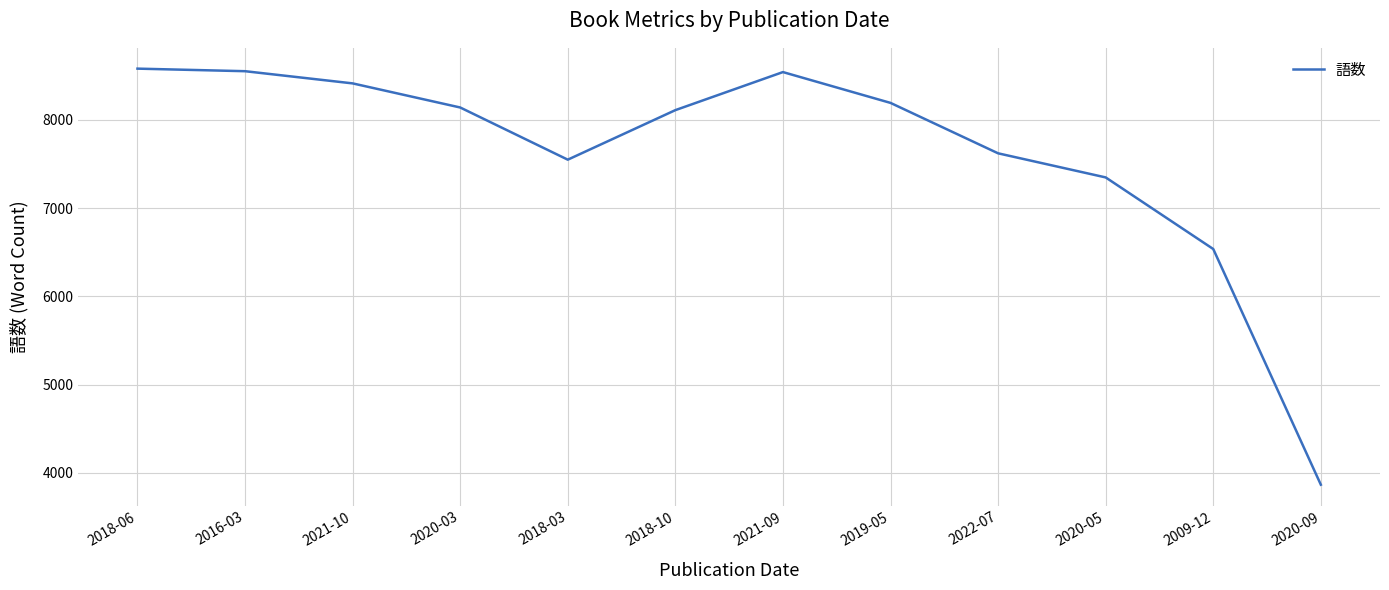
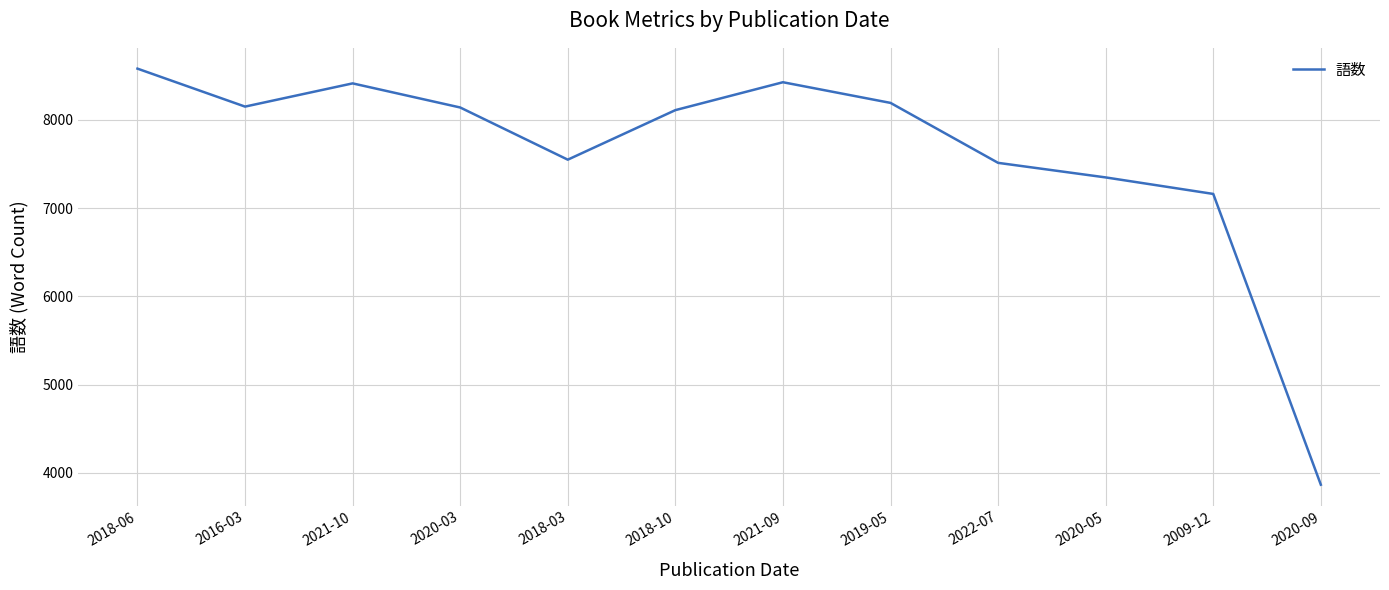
2016-03: 8600 -> 8100
2021-09: 8500 -> 8400
2022-07: 7600 -> 7500
2009-12: 6500 -> 7200
